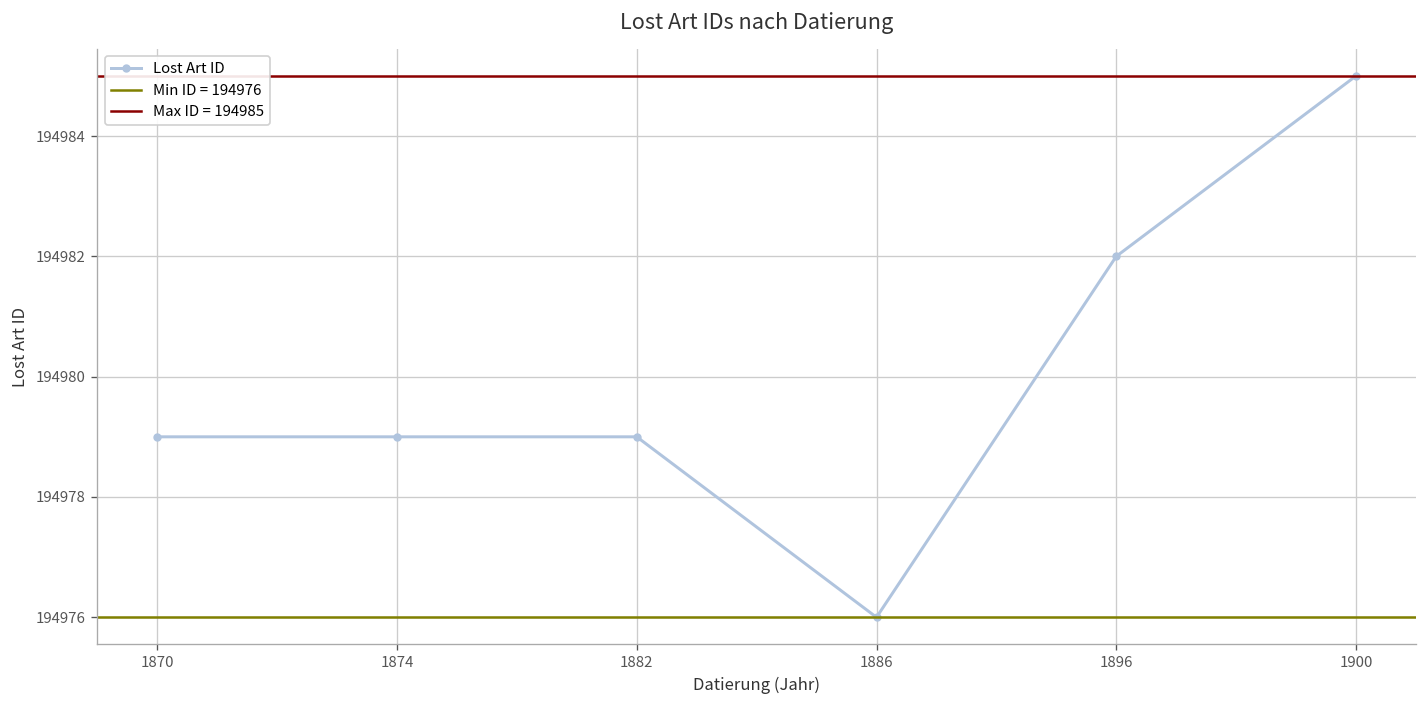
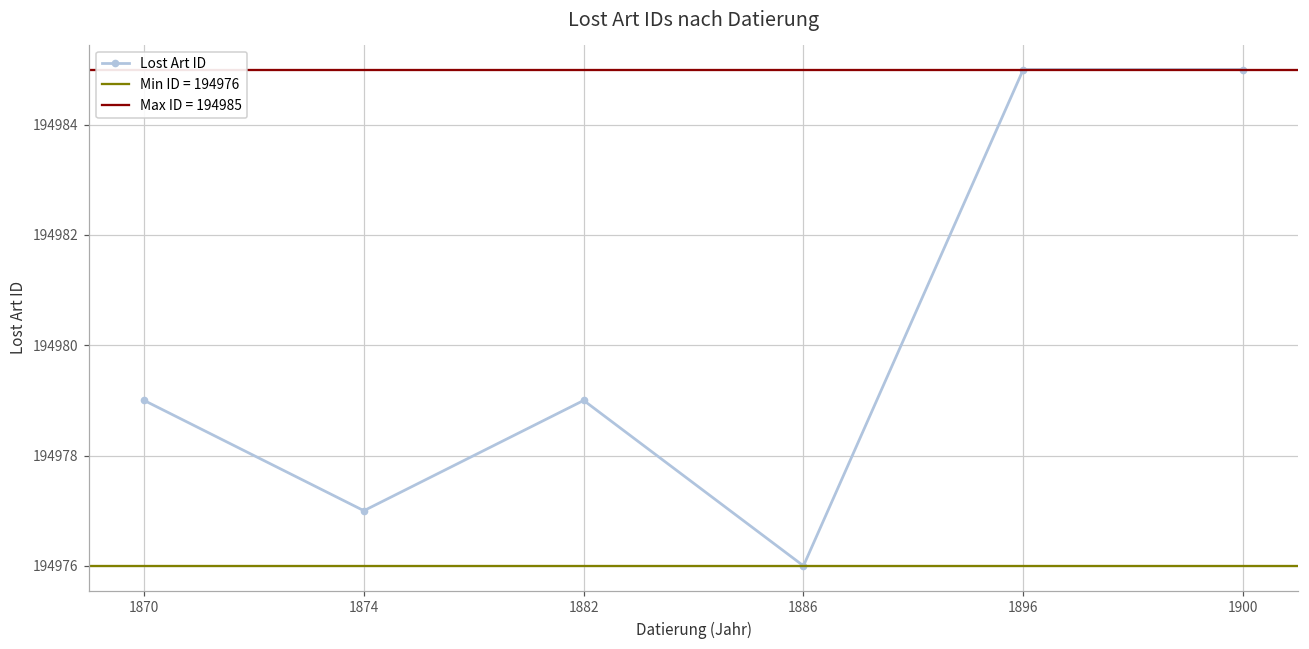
1874: 194979 -> 194977
1896: 194982 -> 194985
